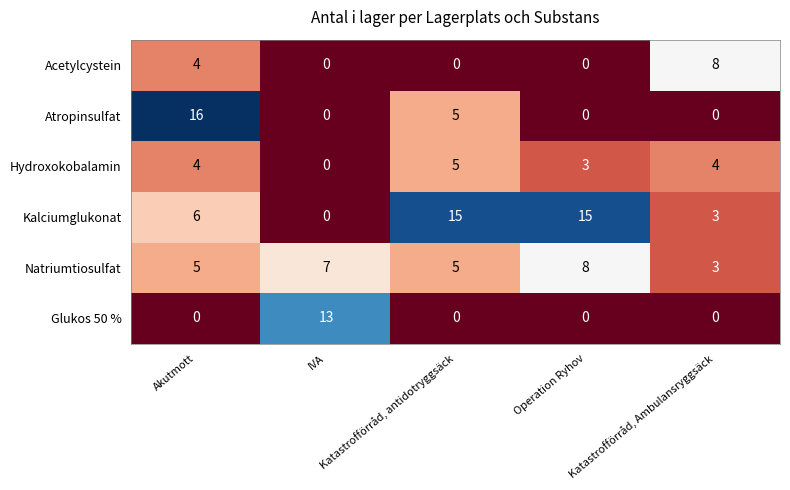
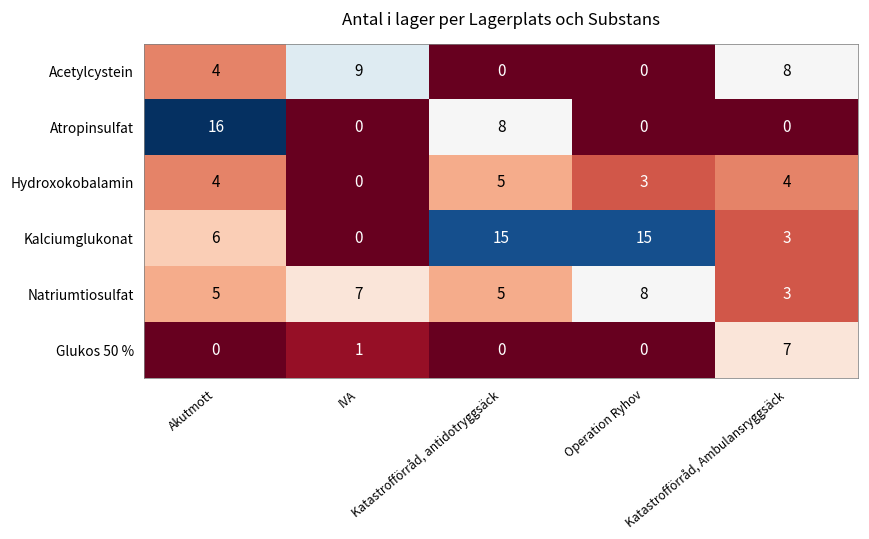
Acetylcystein, IVA: 0 -> 9
Atropinsulfat, Katastrofförråd, antidotryggsäck: 5 -> 8
Glukos 50 %, IVA: 13 -> 1
Glukos 50 %, Katastrofförråd, Ambulansryggsäck: 0 -> 7
